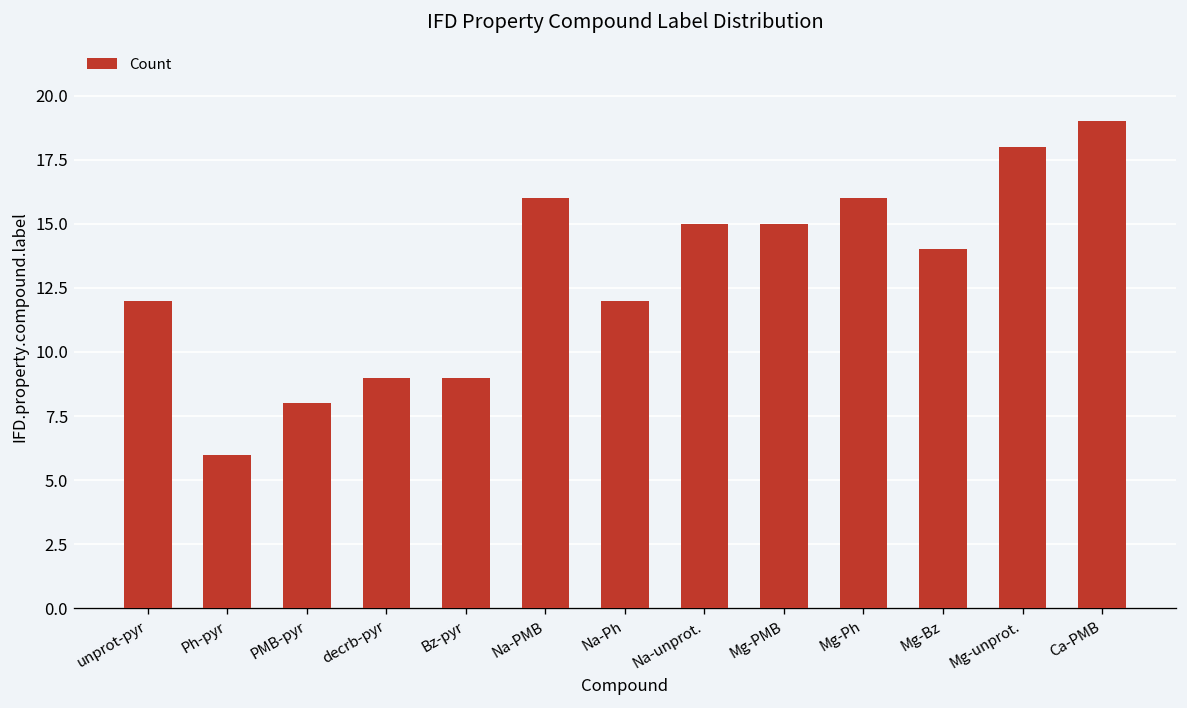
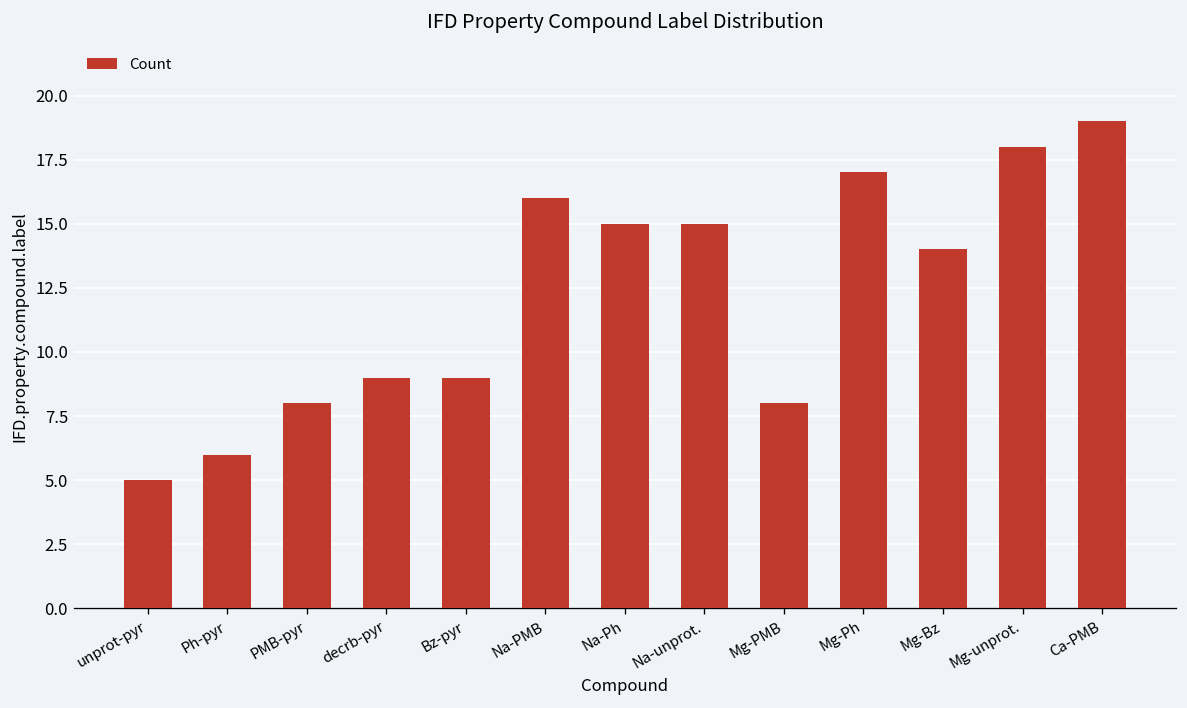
unprot-pyr: 12 -> 5
Na-Ph: 12 -> 15
Mg-PMB: 15 -> 8
Mg-Ph: 16 -> 17
